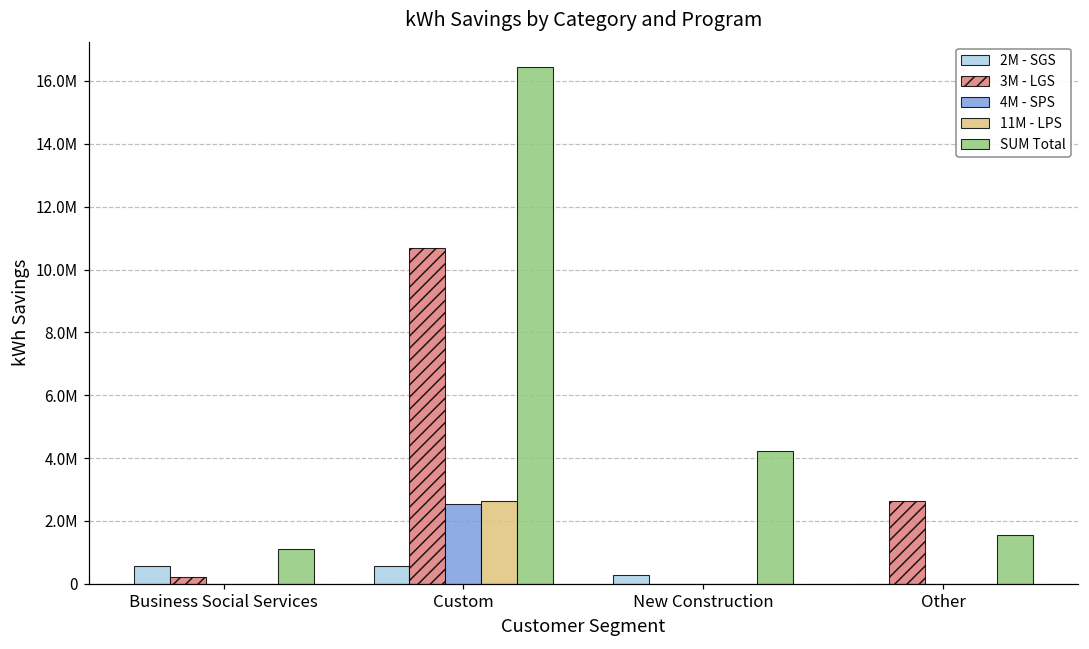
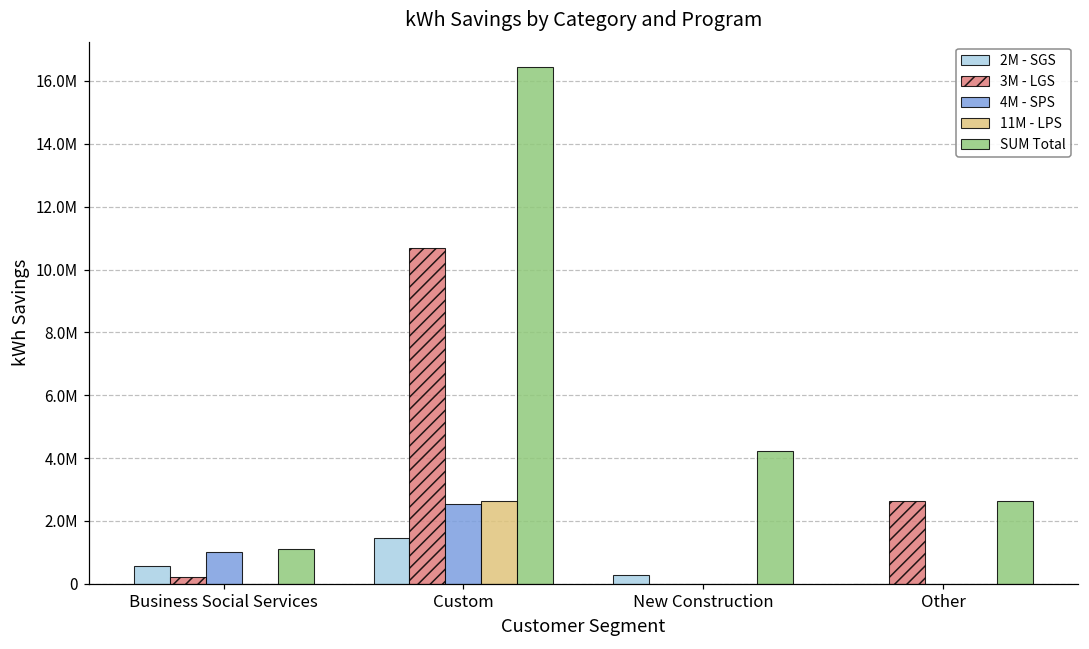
4M - SPS, Business Social Services: 0 -> 1000000
2M - SGS, Custom: 600000 -> 1400000
SUM Total, Other: 1500000 -> 2600000
